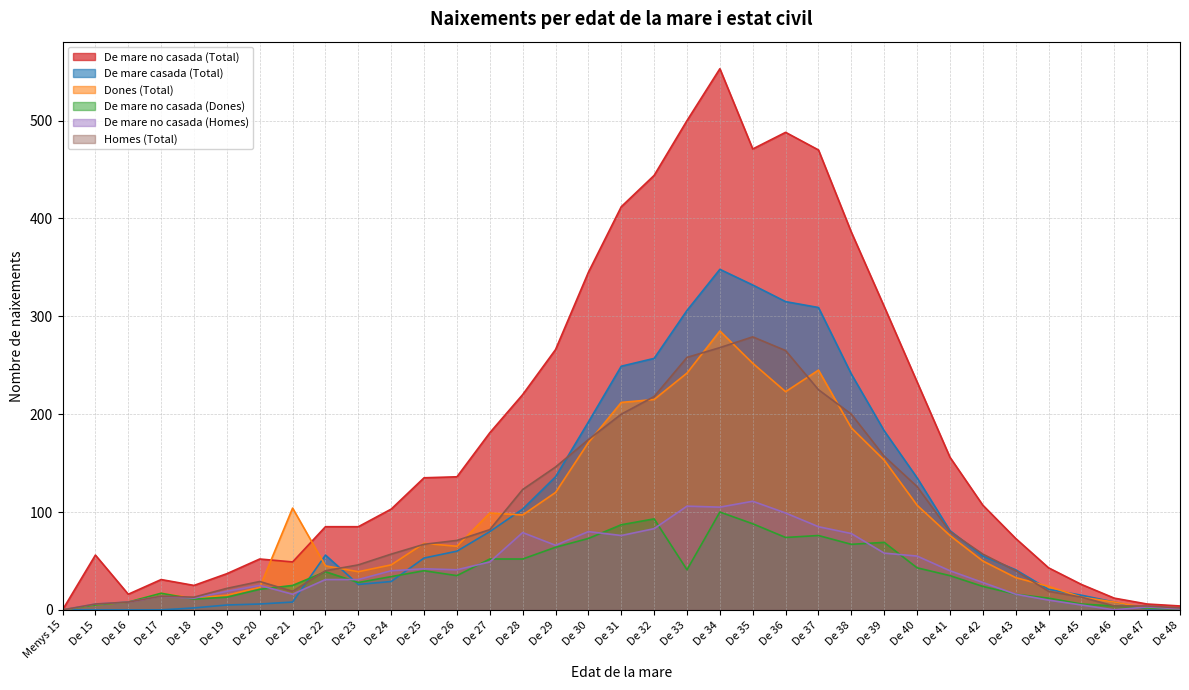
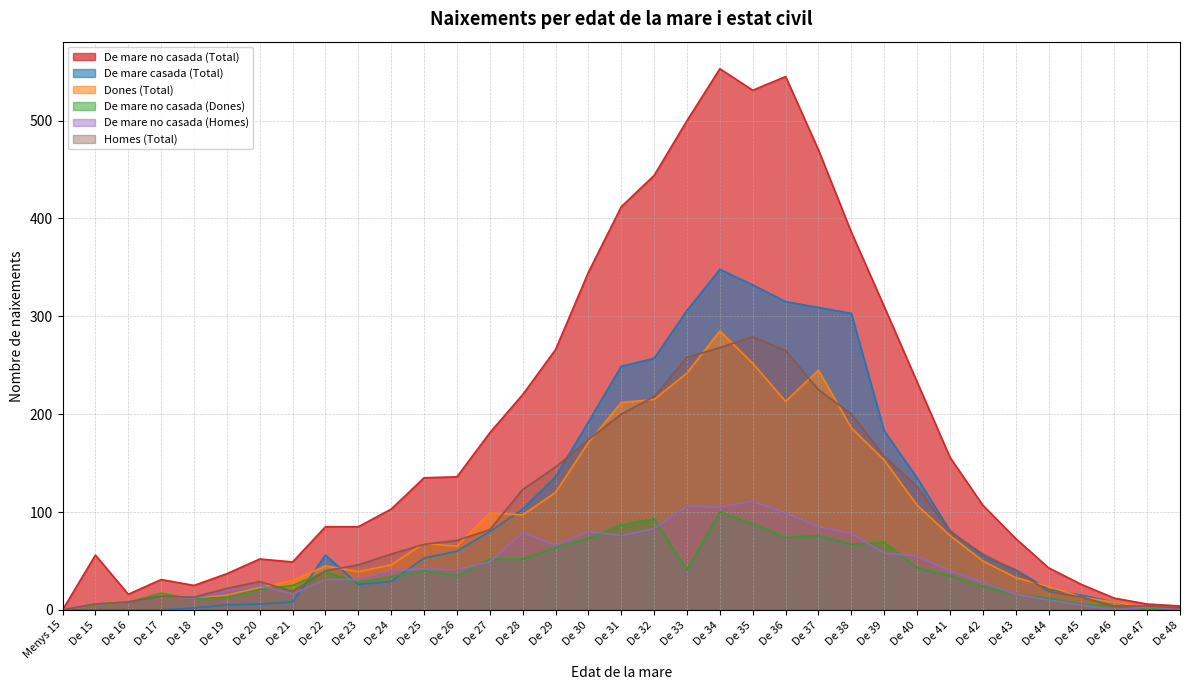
Dones (Total), De 21: 100 -> 30
De mare no casada (Total), De 35: 470 -> 530
De mare no casada (Total), De 36: 490 -> 550
Dones (Total), De 36: 220 -> 210
De mare casada (Total), De 38: 240 -> 300
